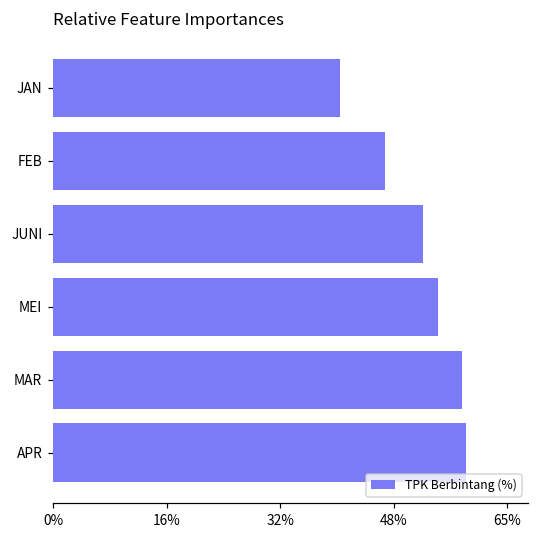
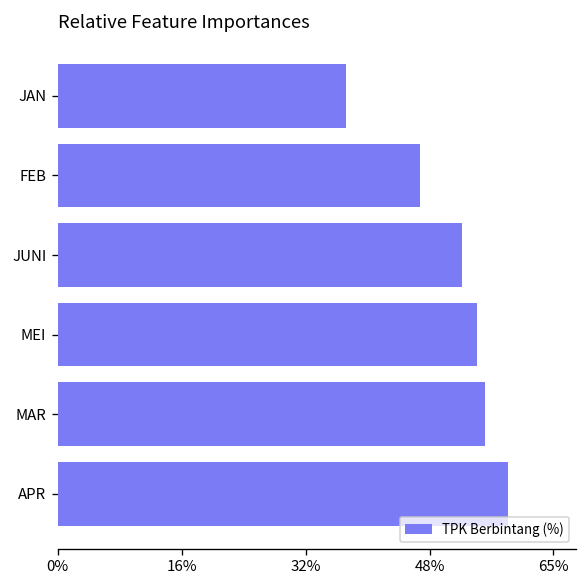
JAN: 41% -> 38%
MAR: 58% -> 56%
